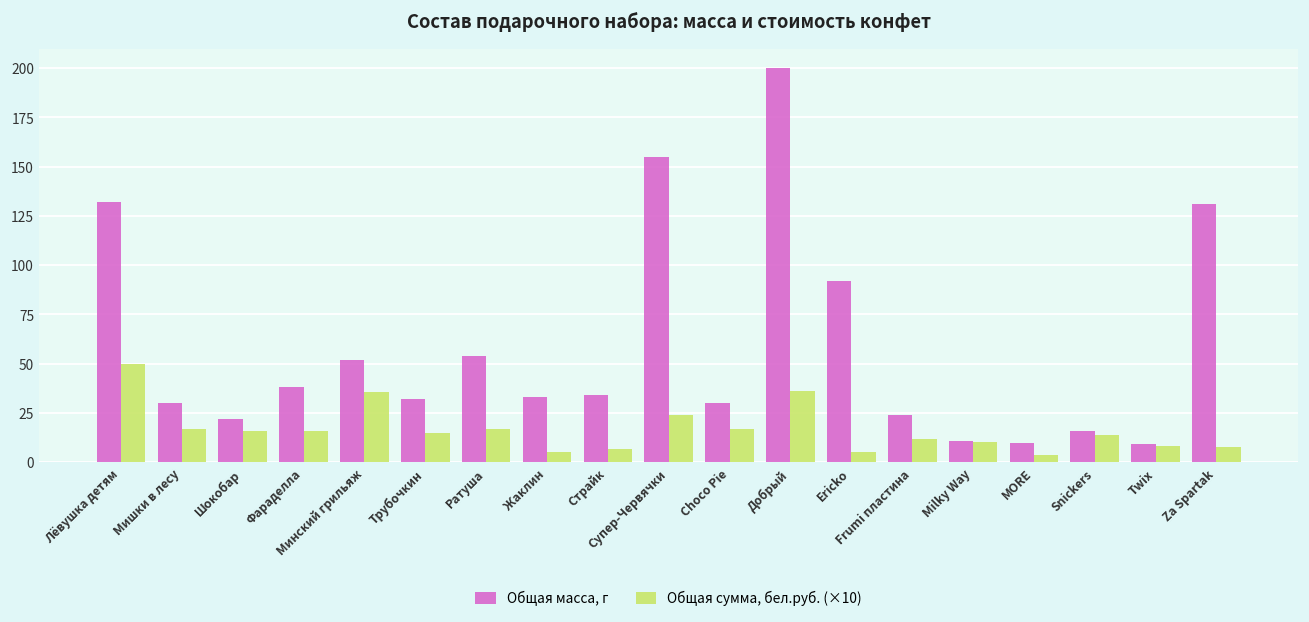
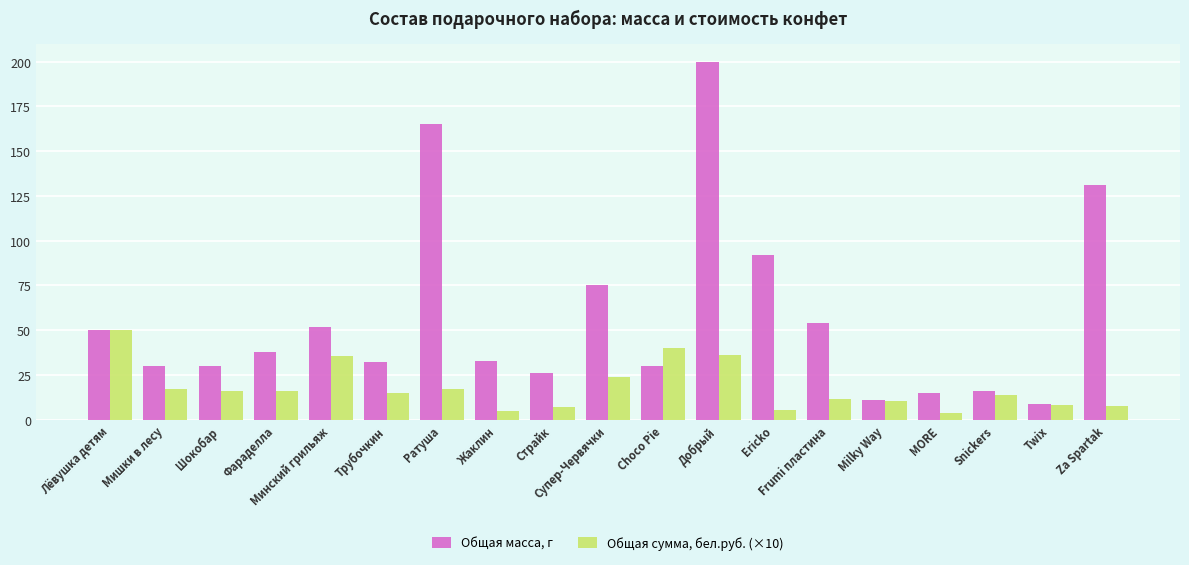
Общая масса, г, Лёвушка детям: 132 -> 50
Общая масса, г, Шокобар: 22 -> 30
Общая масса, г, Ратуша: 54 -> 165
Общая масса, г, Страйк: 34 -> 26
Общая масса, г, Супер-Червячки: 155 -> 75
Общая сумма, бел.руб. (×10), Choco Pie: 17 -> 40
Общая масса, г, Frumi пластина: 24 -> 54
Общая масса, г, MORE: 10 -> 15
